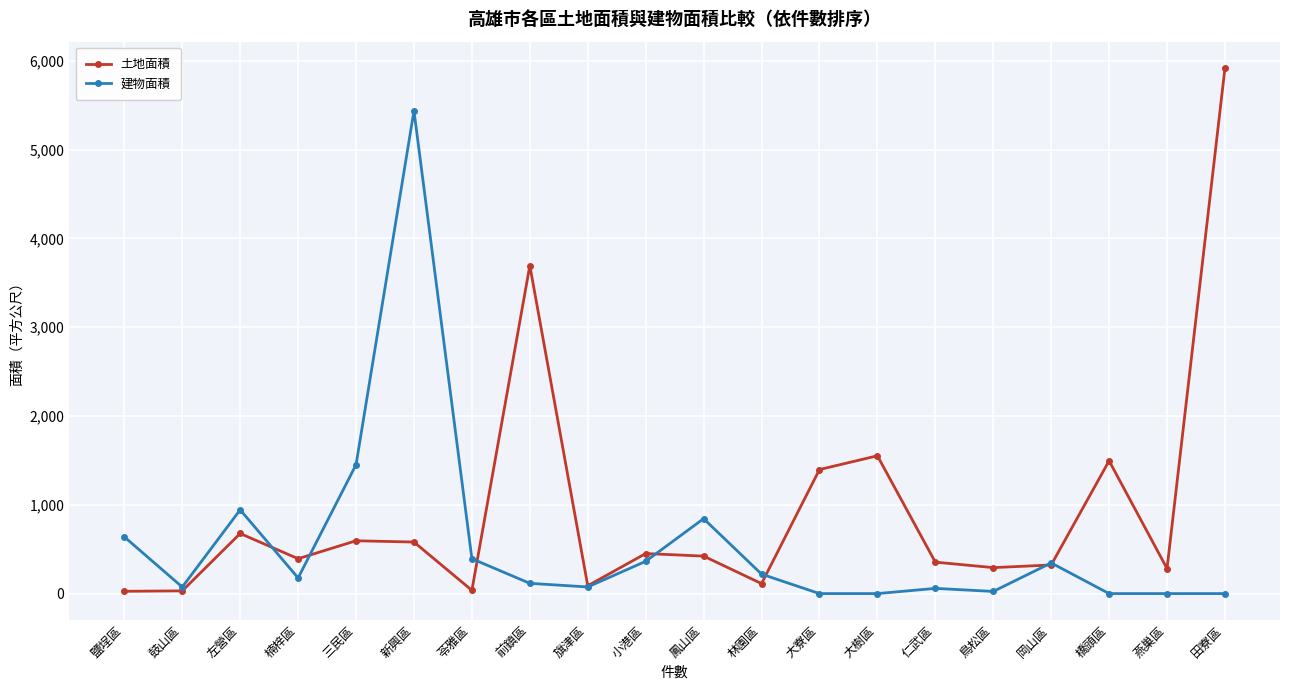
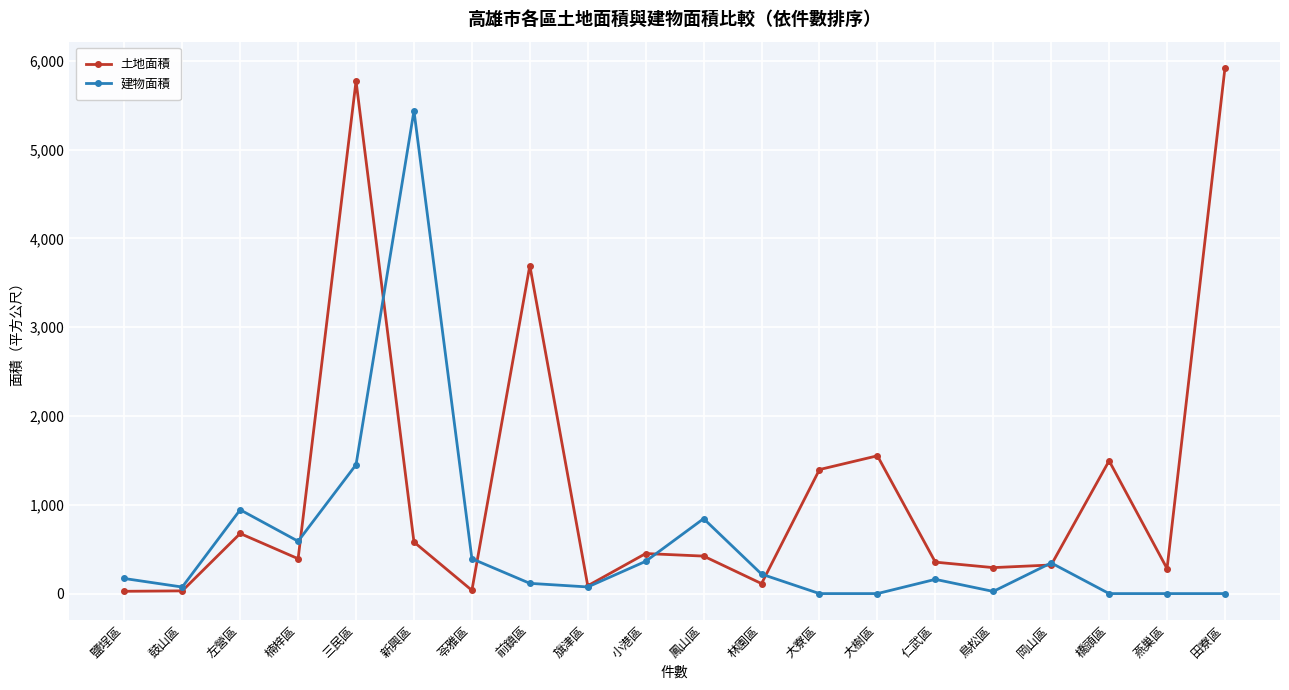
建物面積, 鹽埕區: 600 -> 200
建物面積, 楠梓區: 200 -> 600
土地面積, 三民區: 600 -> 5,800
建物面積, 仁武區: 100 -> 200
